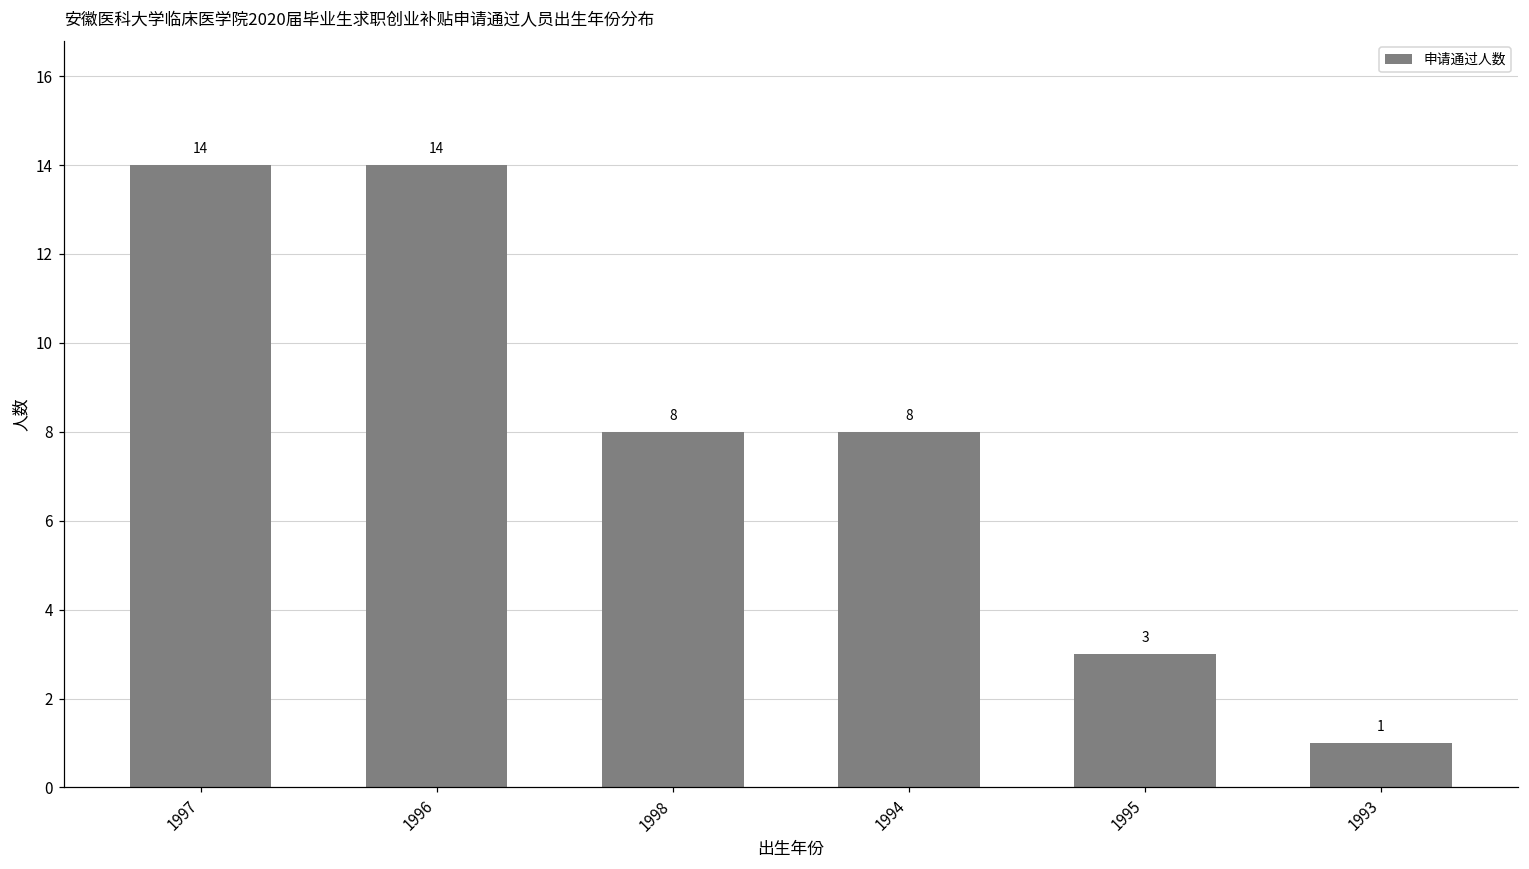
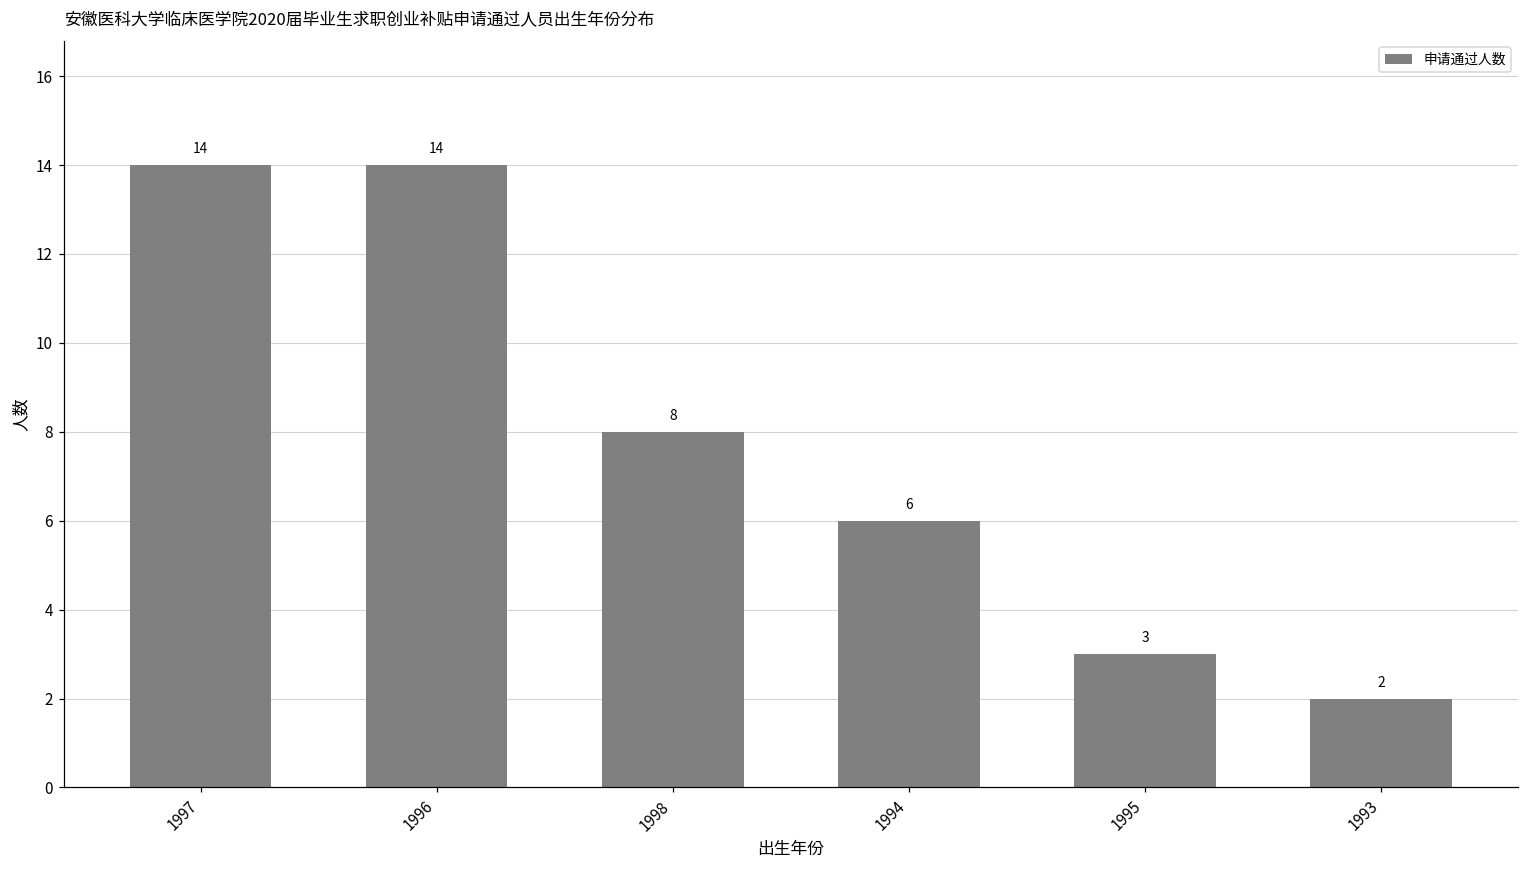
1994: 8 -> 6
1993: 1 -> 2
